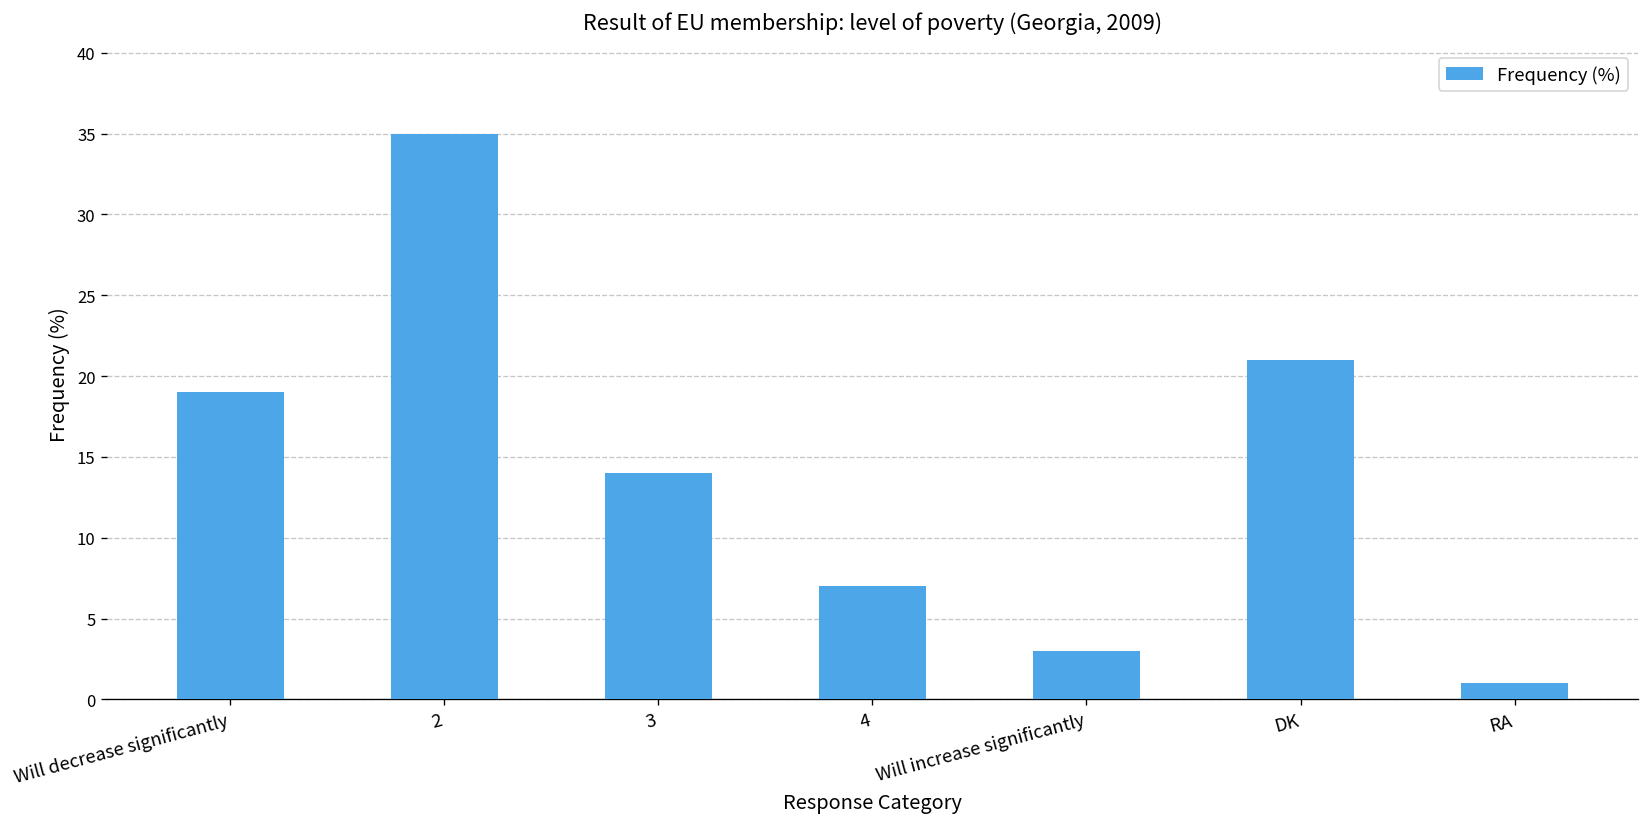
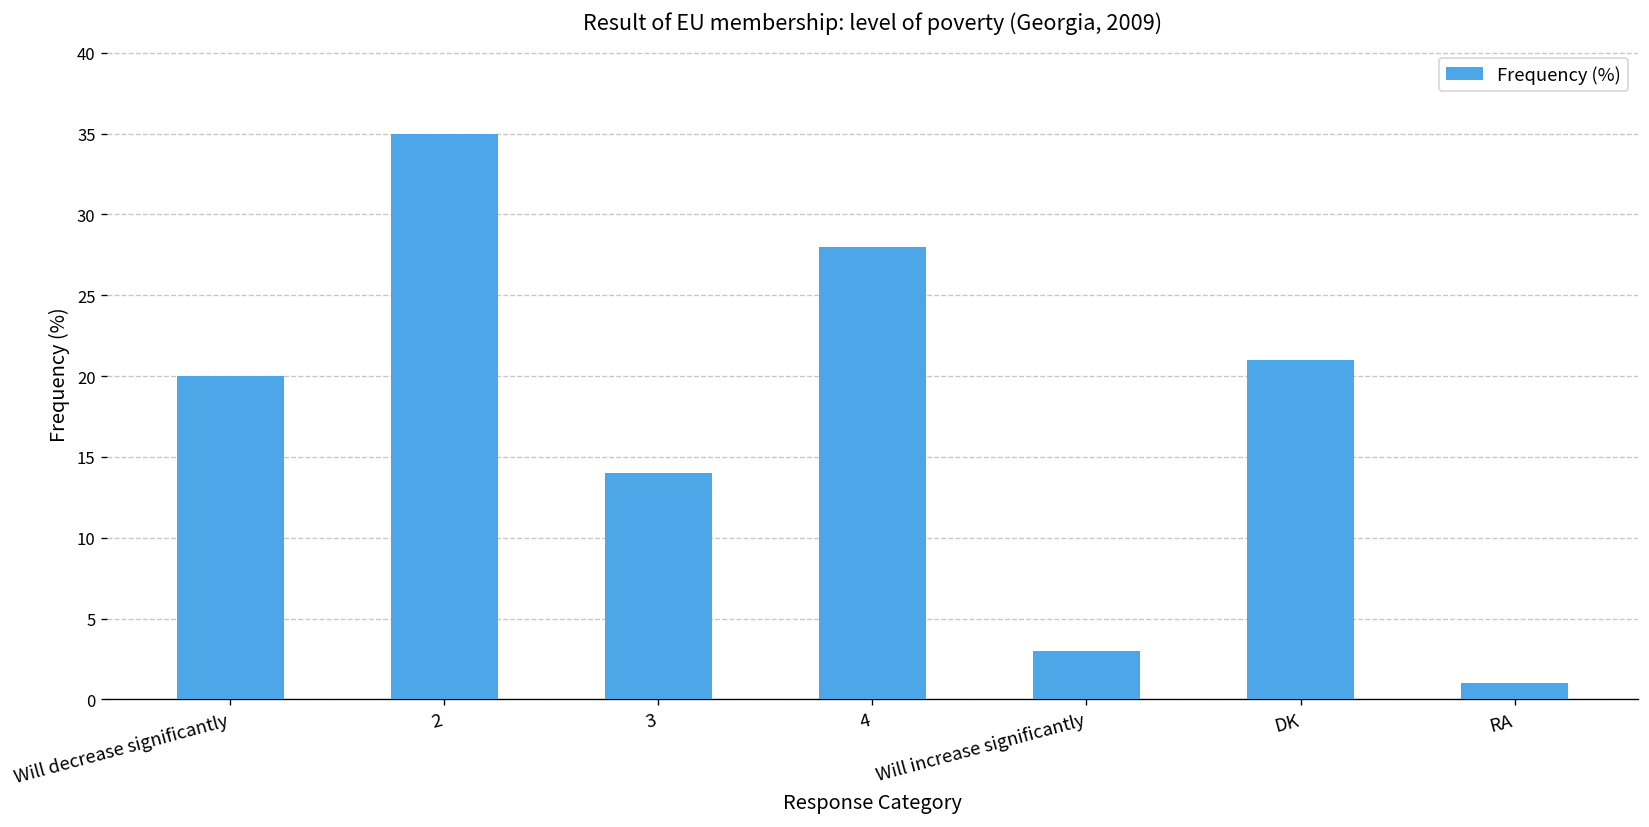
Will decrease significantly: 19 -> 20
4: 7 -> 28
